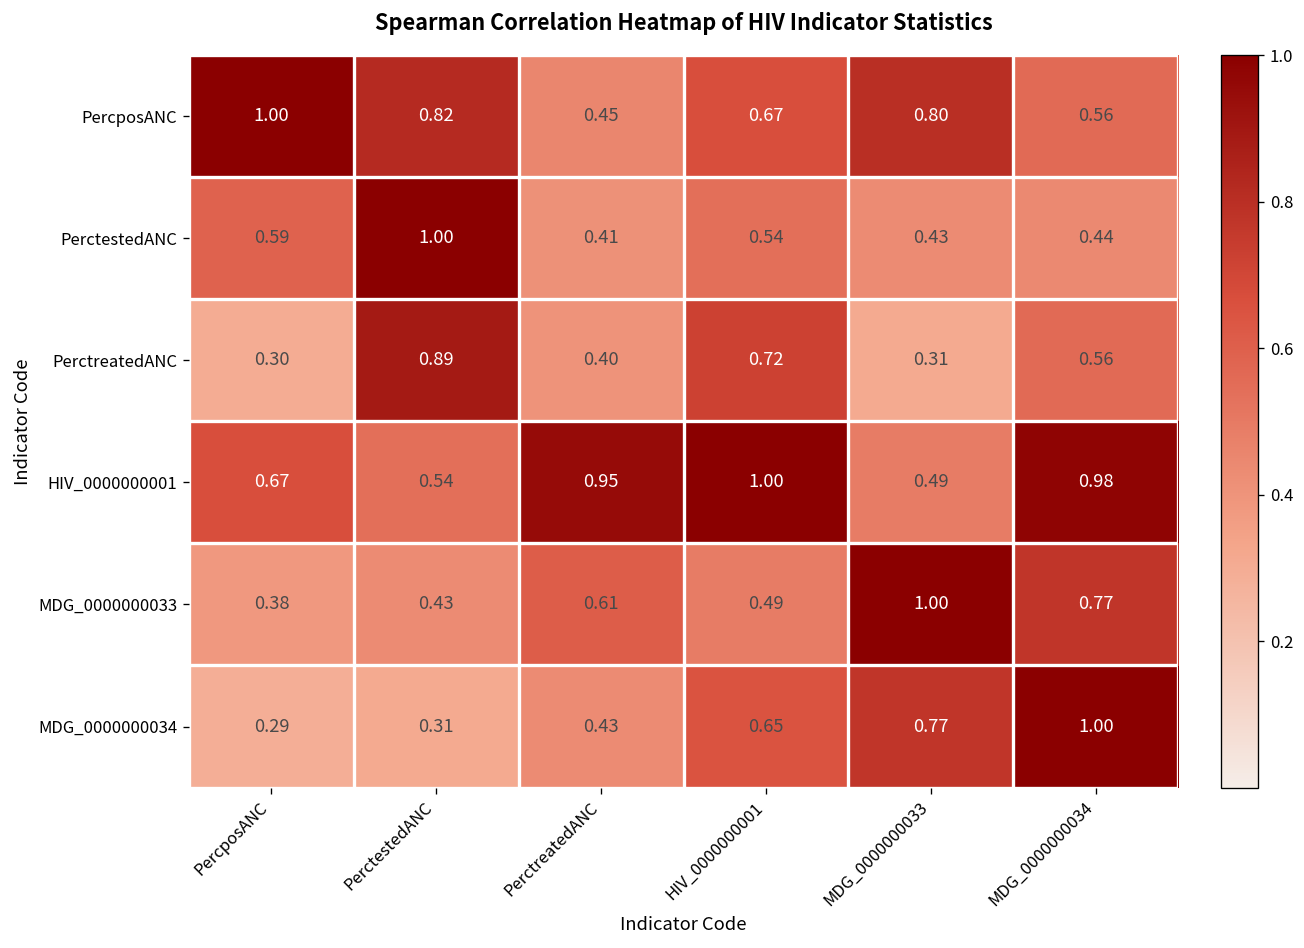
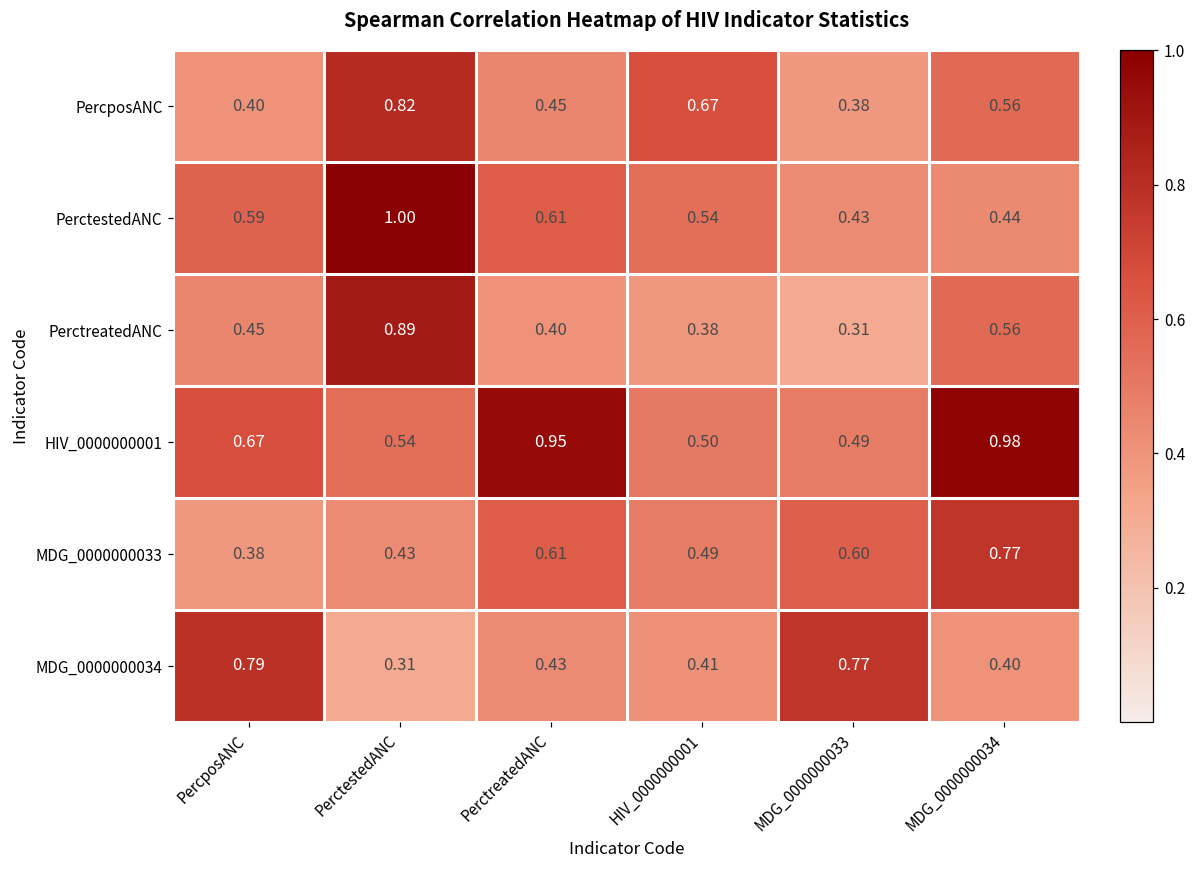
PercposANC, PercposANC: 1.00 -> 0.40
PercposANC, MDG_0000000033: 0.80 -> 0.38
PerctestedANC, PerctreatedANC: 0.41 -> 0.61
PerctreatedANC, PercposANC: 0.30 -> 0.45
PerctreatedANC, HIV_0000000001: 0.72 -> 0.38
HIV_0000000001, HIV_0000000001: 1.00 -> 0.50
MDG_0000000033, MDG_0000000033: 1.00 -> 0.60
MDG_0000000034, PercposANC: 0.29 -> 0.79
MDG_0000000034, HIV_0000000001: 0.65 -> 0.41
MDG_0000000034, MDG_0000000034: 1.00 -> 0.40
